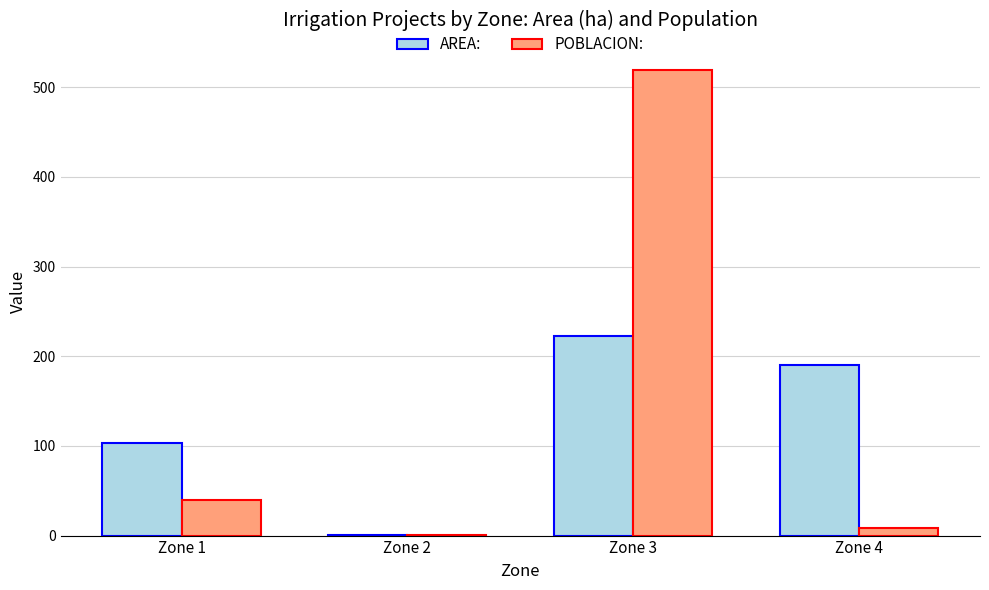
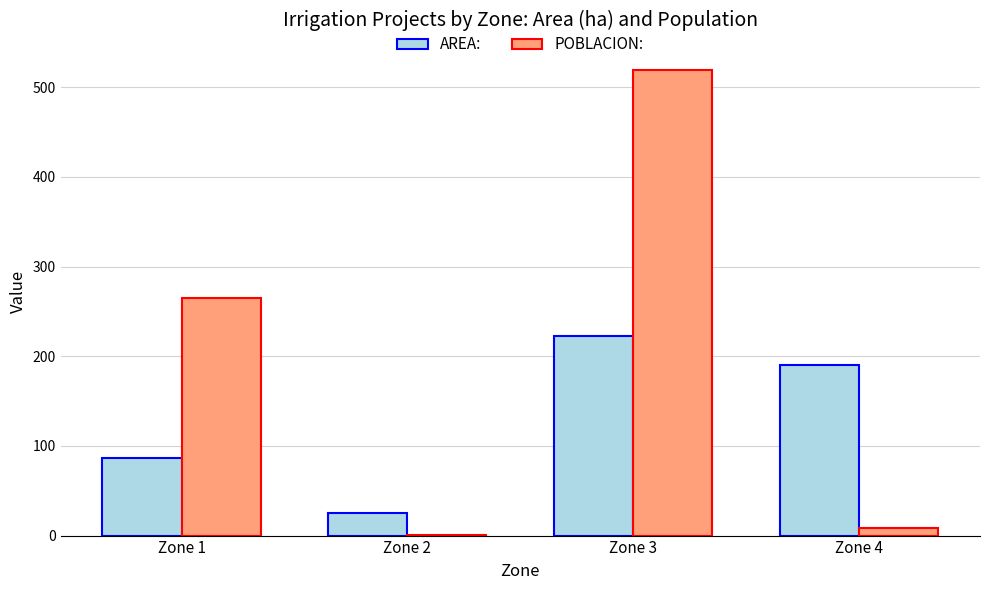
AREA:, Zone 1: 100 -> 90
POBLACION:, Zone 1: 40 -> 270
AREA:, Zone 2: 0 -> 30
